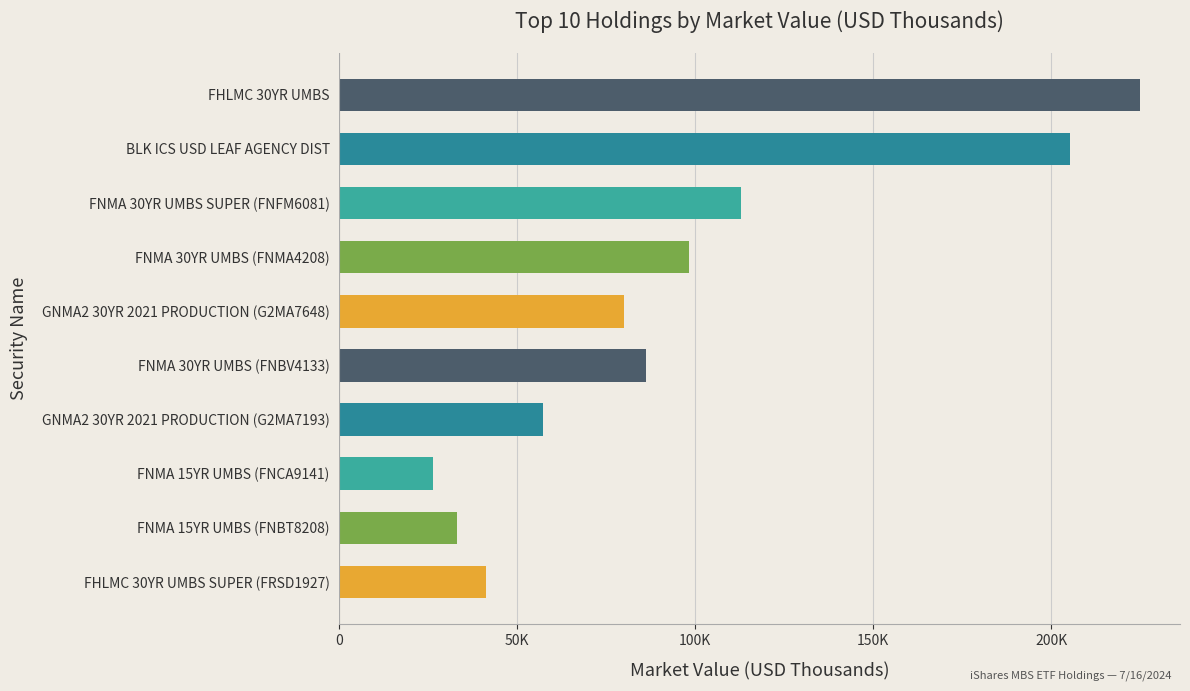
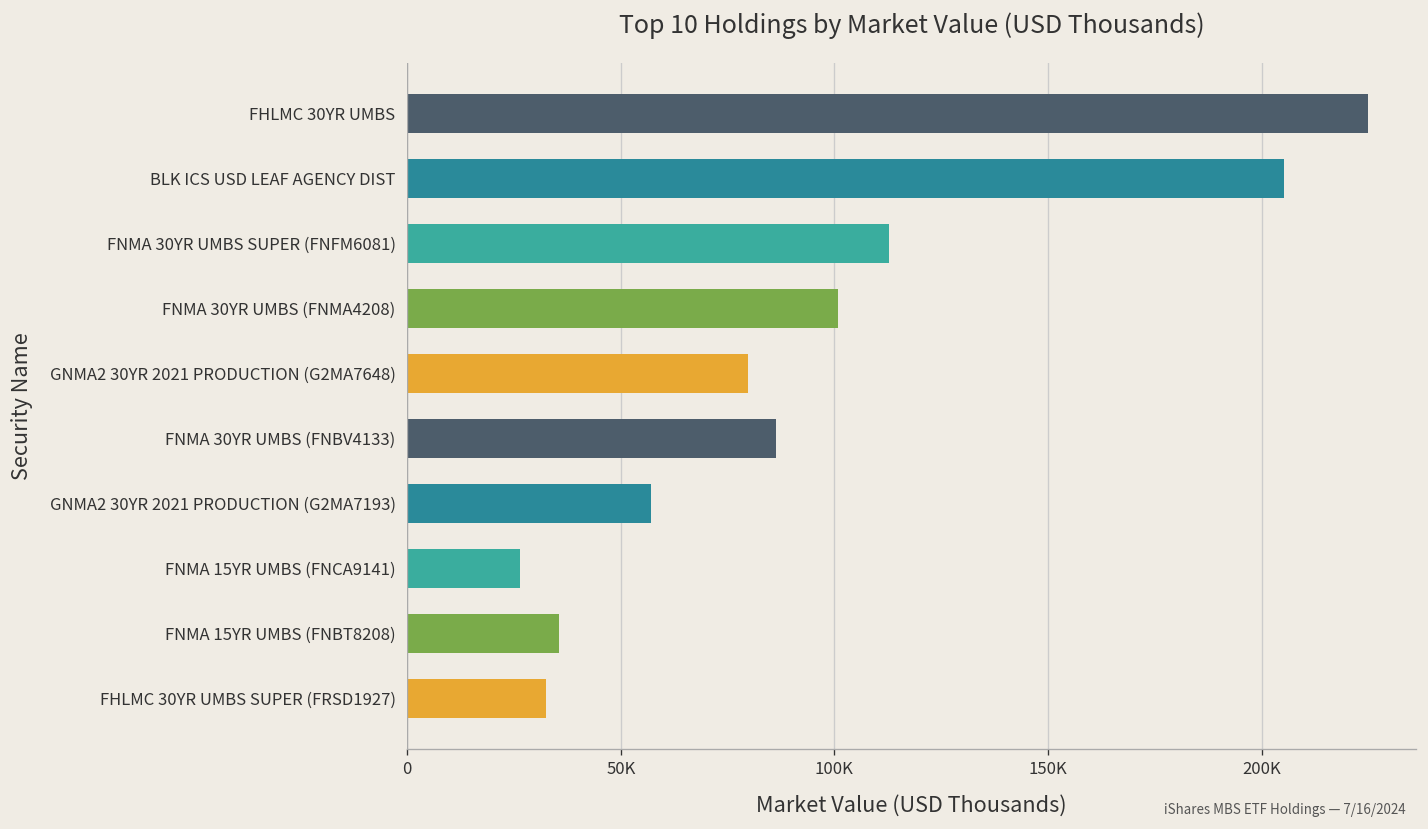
FNMA 30YR UMBS (FNMA4208): 98000 -> 101000
FNMA 15YR UMBS (FNBT8208): 33000 -> 35000
FHLMC 30YR UMBS SUPER (FRSD1927): 41000 -> 32000
